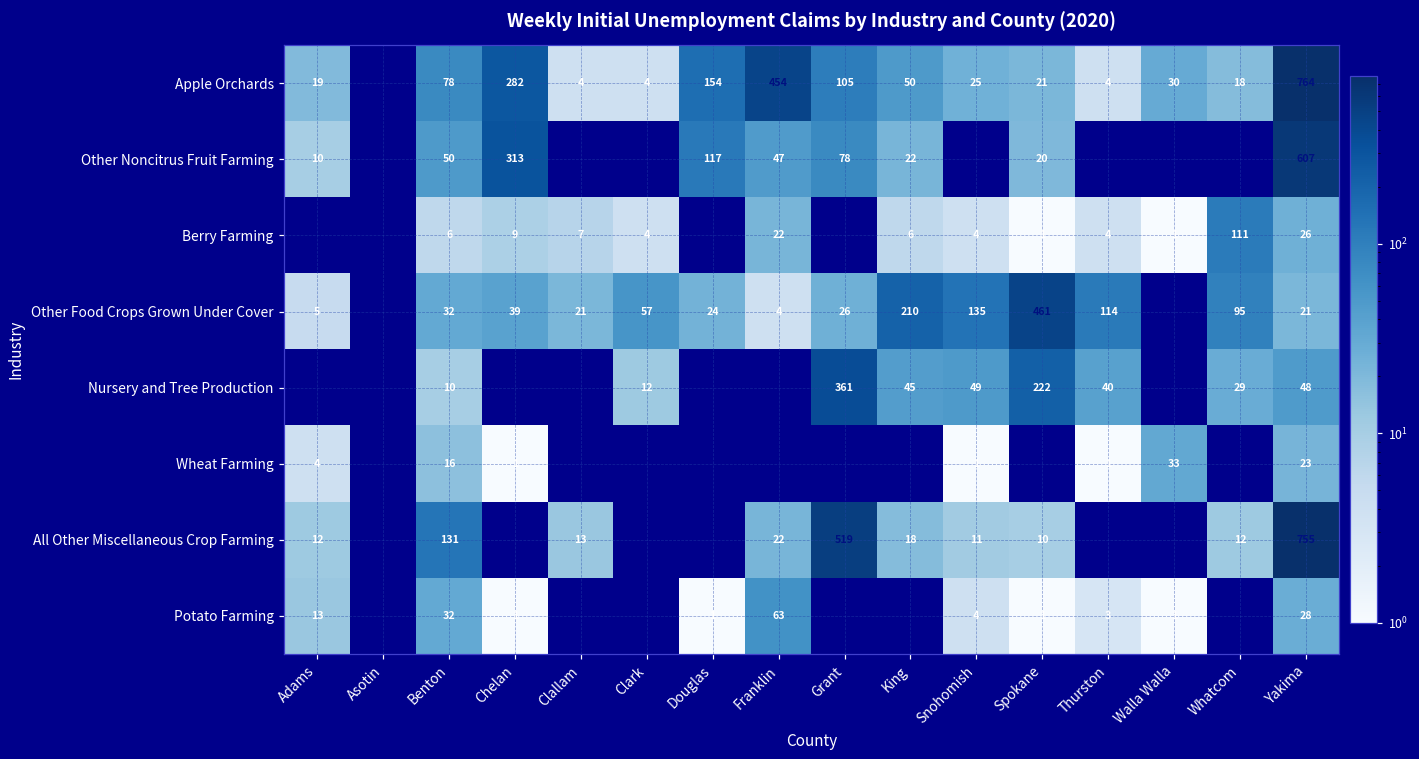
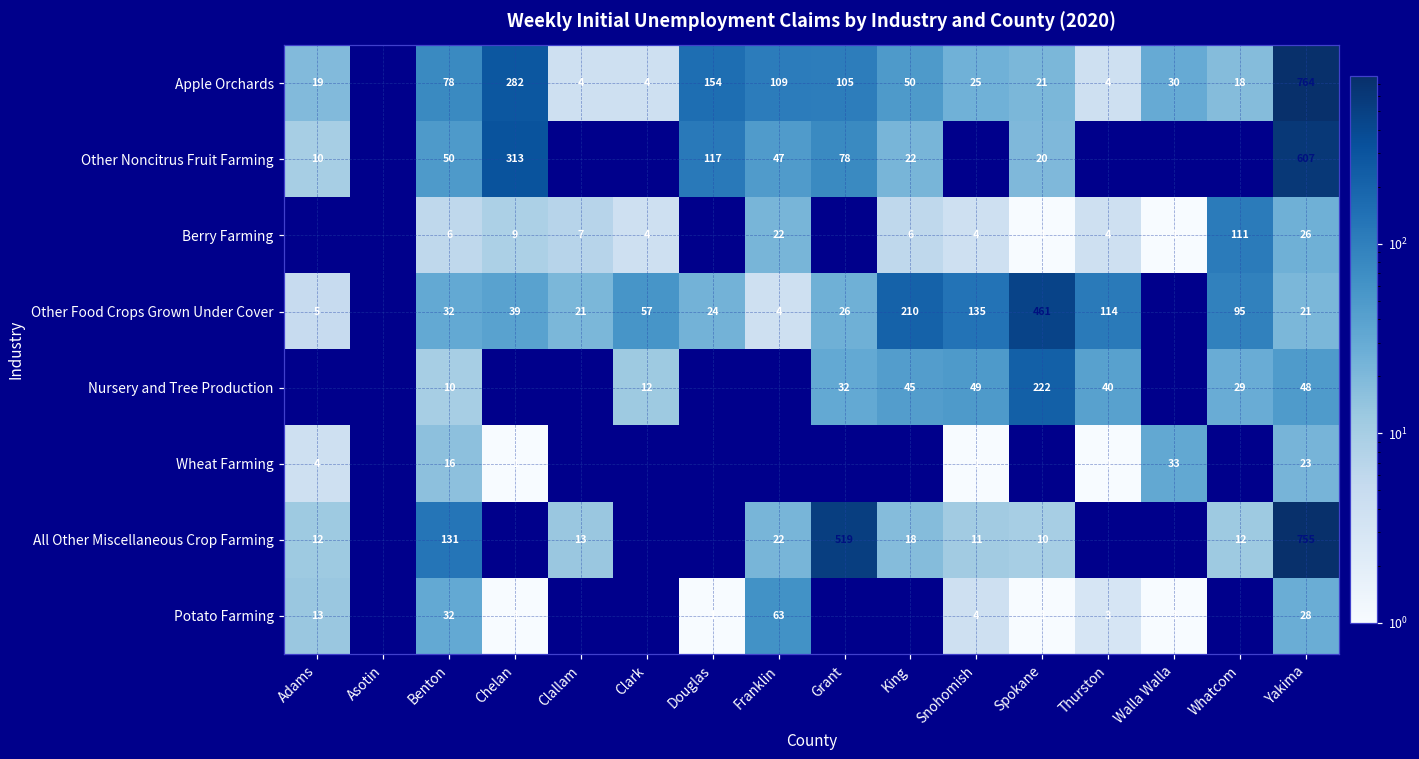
Apple Orchards, Franklin: 454 -> 109
Nursery and Tree Production, Grant: 361 -> 32
